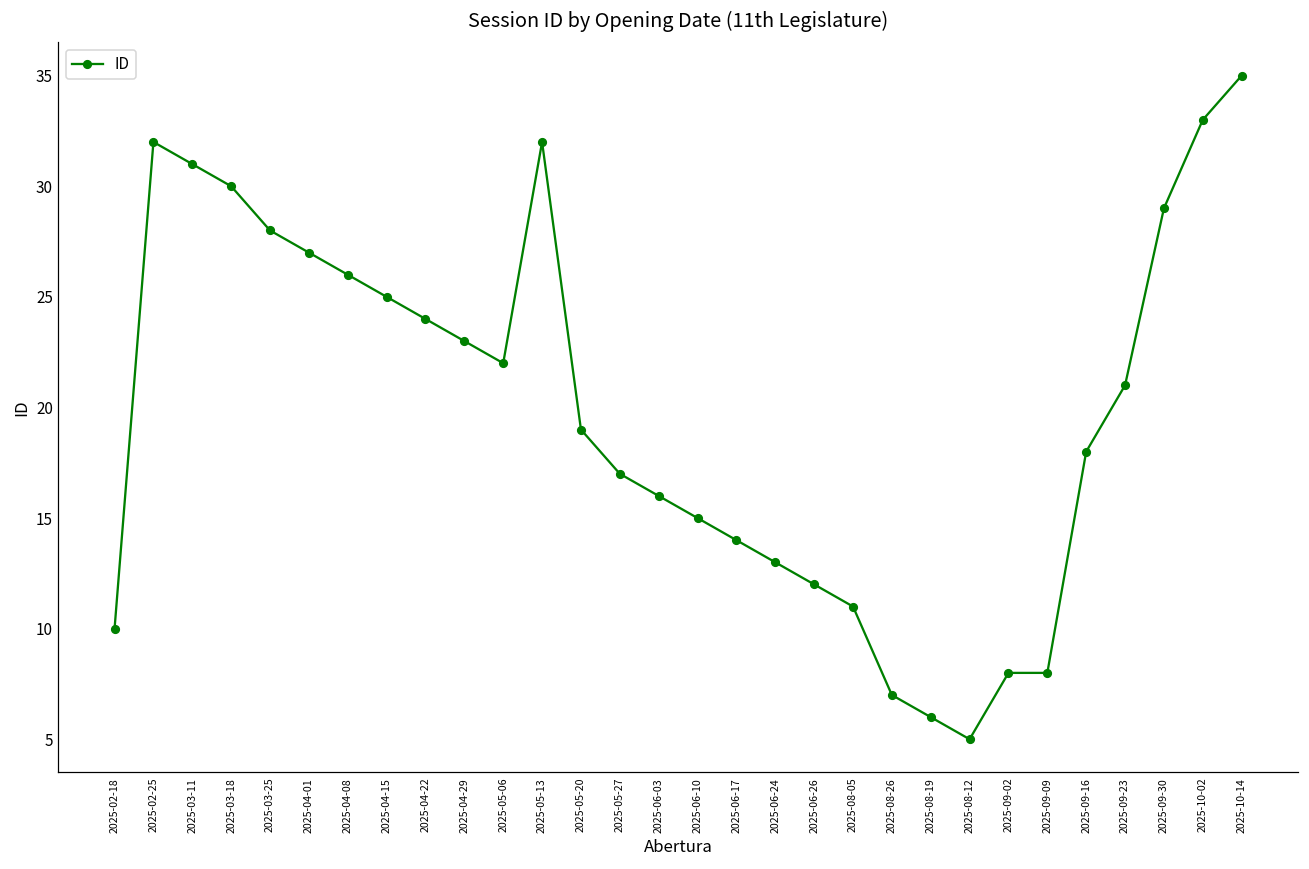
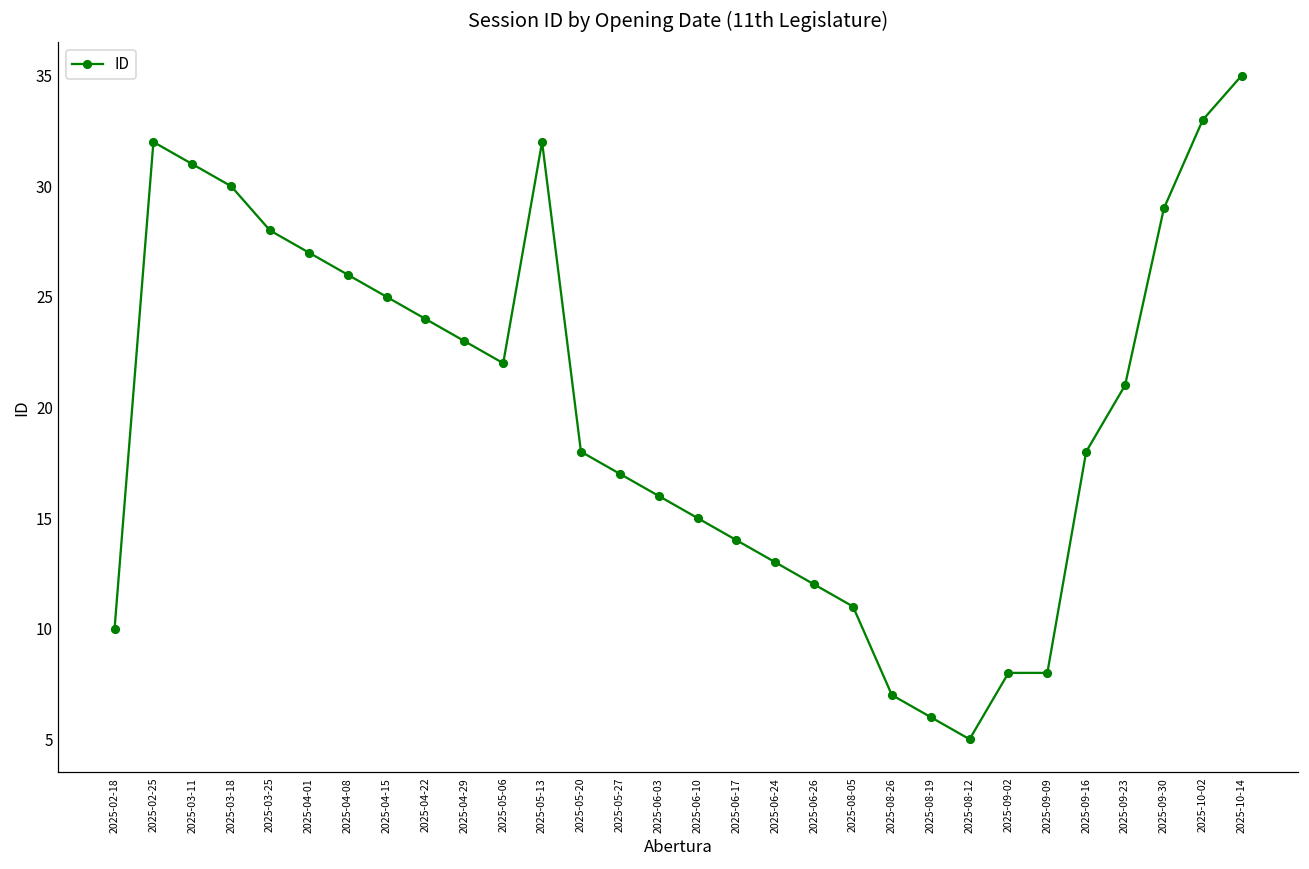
2025-05-20: 19 -> 18
